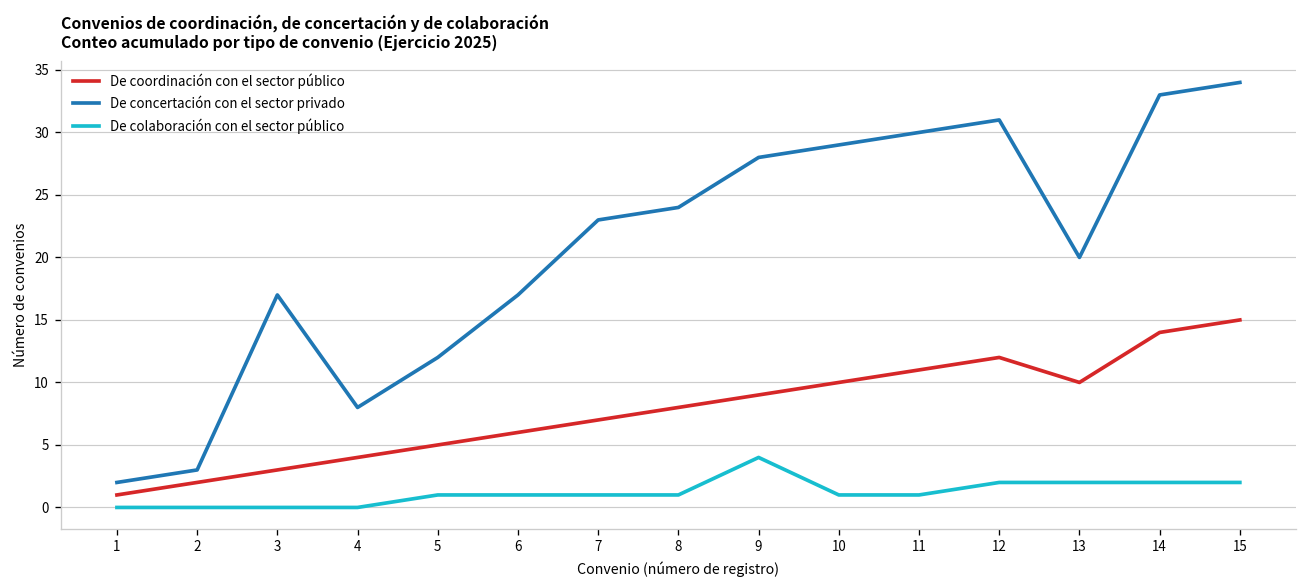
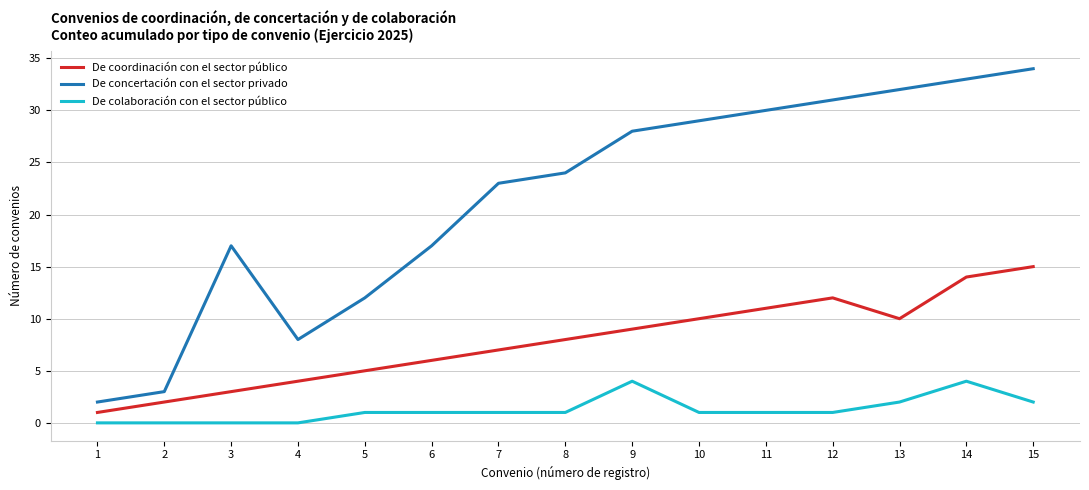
De colaboración con el sector público, 12: 2 -> 1
De concertación con el sector privado, 13: 20 -> 32
De colaboración con el sector público, 14: 2 -> 4
